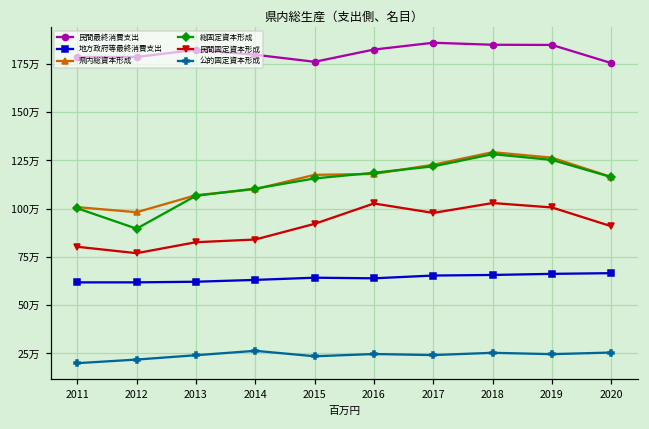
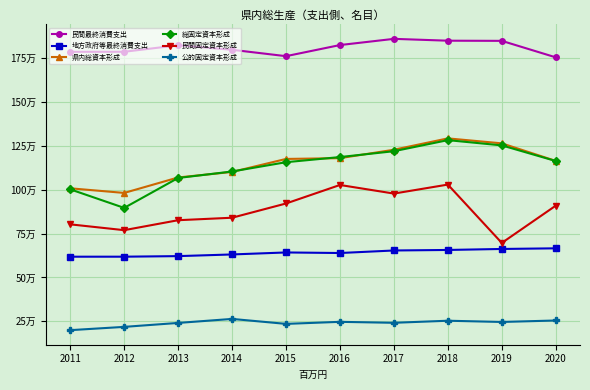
民間固定資本形成, 2019: 101万 -> 70万
